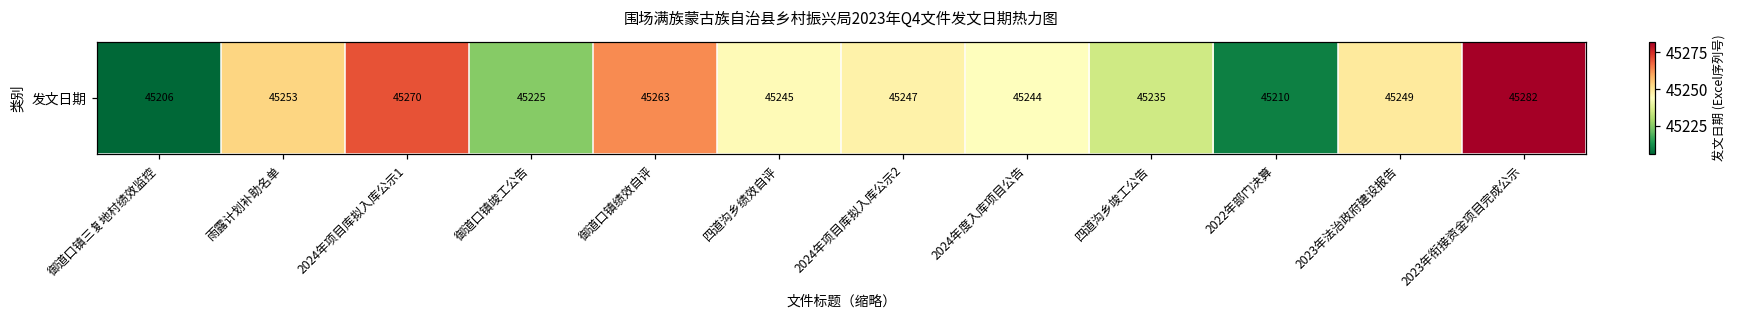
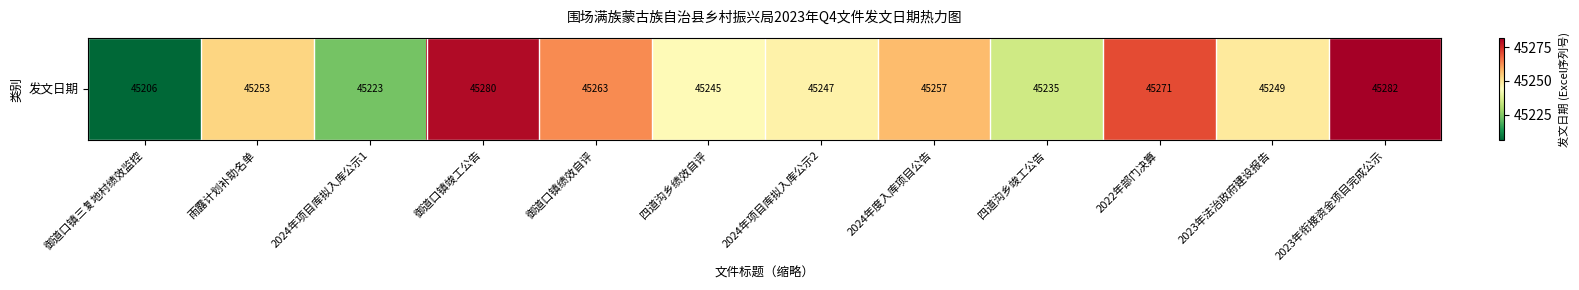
发文日期, 2024年项目库拟入库公示1: 45270 -> 45223
发文日期, 御道口镇竣工公告: 45225 -> 45280
发文日期, 2024年度入库项目公告: 45244 -> 45257
发文日期, 2022年部门决算: 45210 -> 45271
